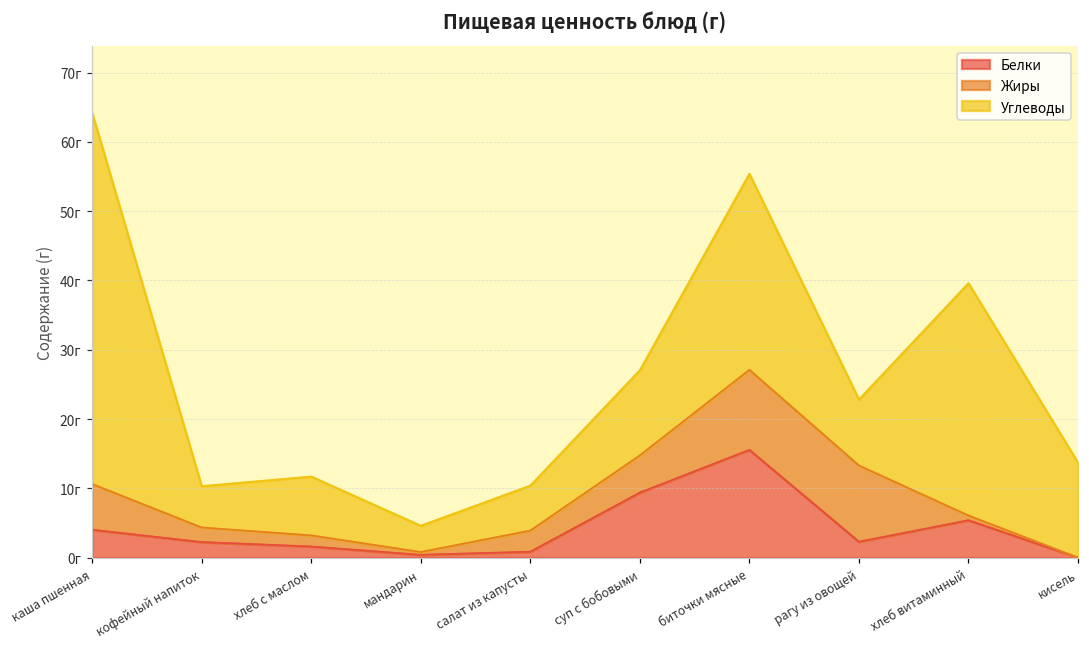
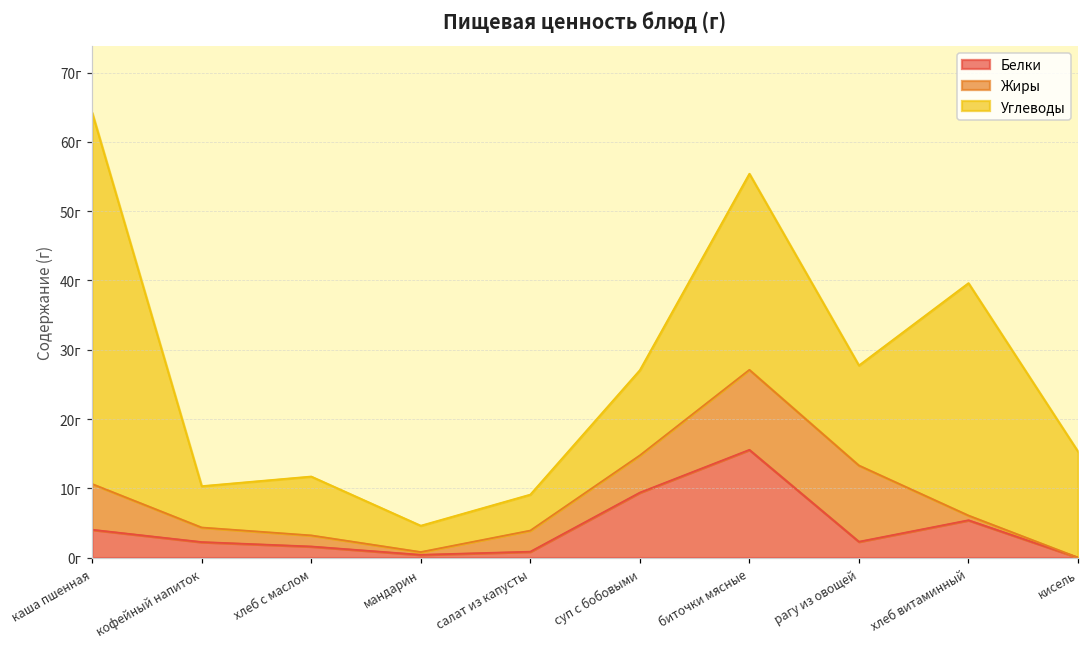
Углеводы, салат из капусты: 6г -> 5г
Углеводы, рагу из овощей: 10г -> 14г
Углеводы, кисель: 14г -> 15г
